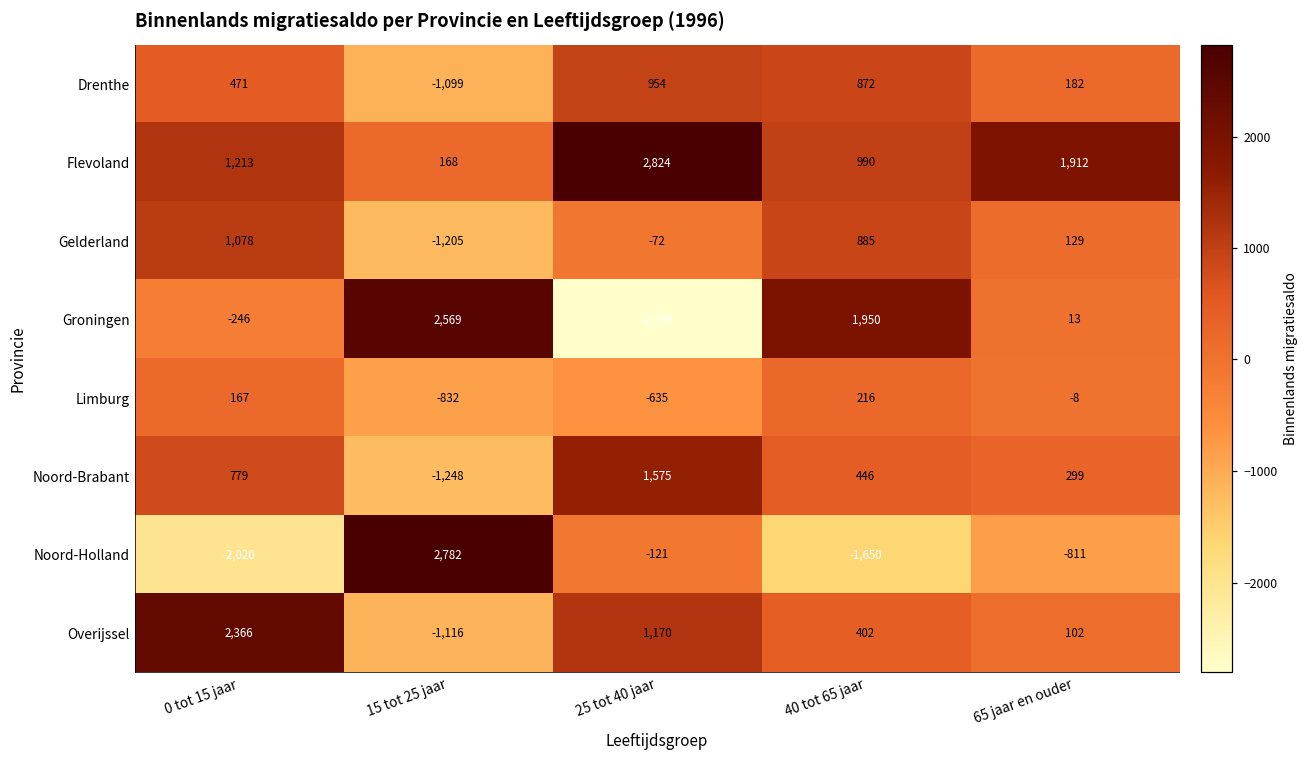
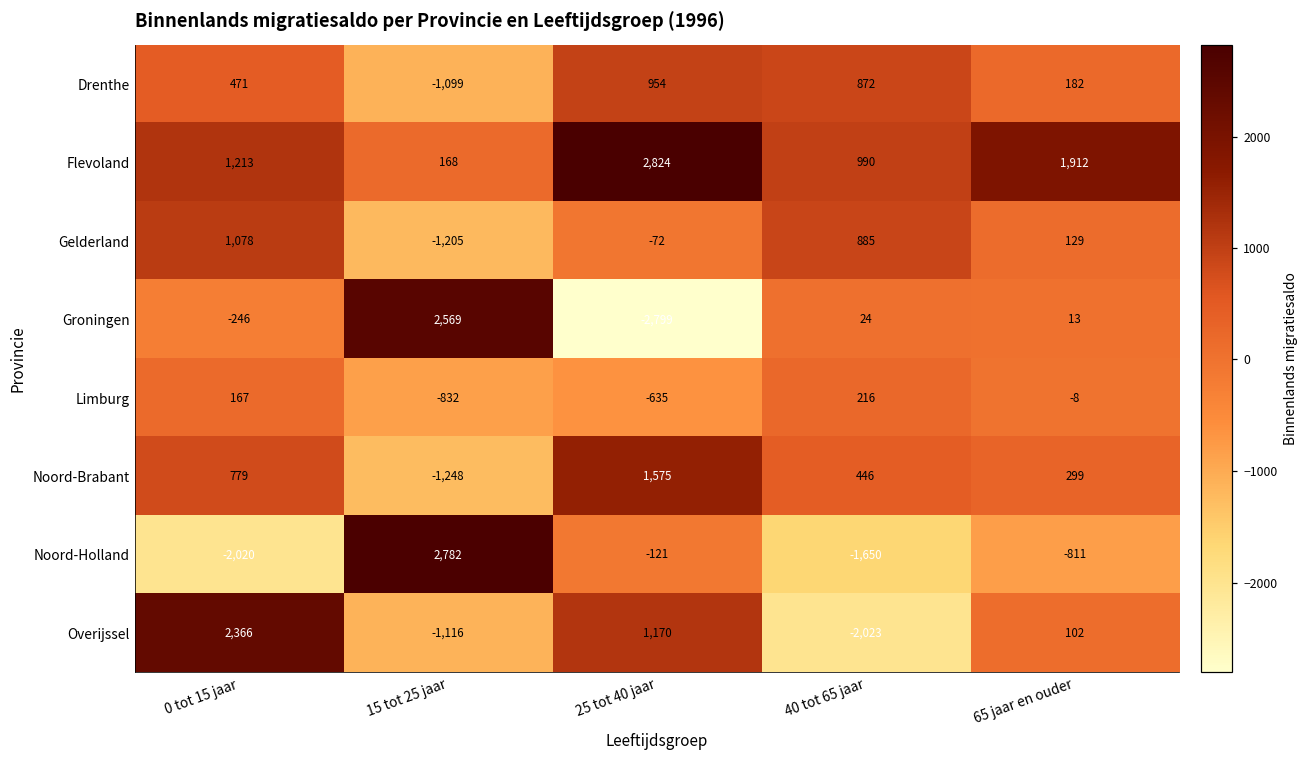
Groningen, 40 tot 65 jaar: 1,950 -> 24
Overijssel, 40 tot 65 jaar: 402 -> -2,023
